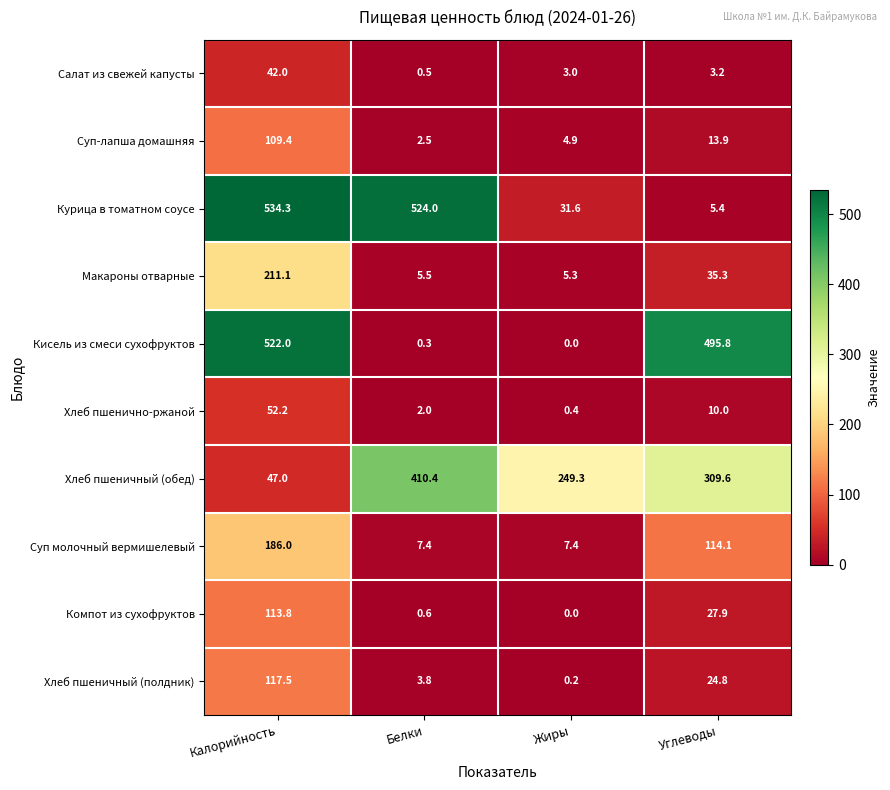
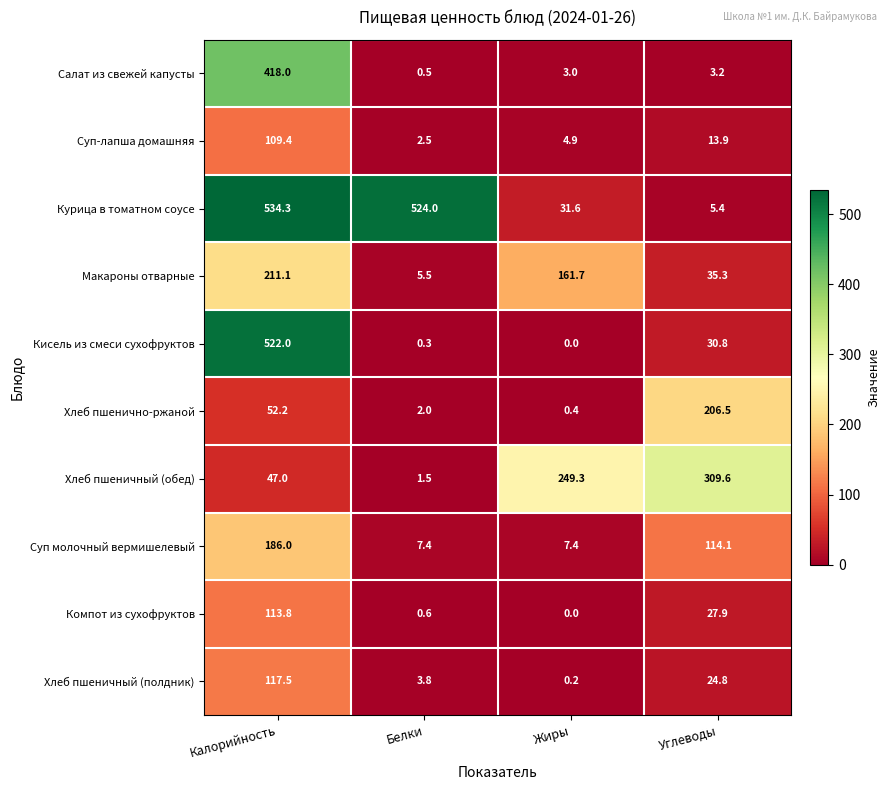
Салат из свежей капусты, Калорийность: 42.0 -> 418.0
Макароны отварные, Жиры: 5.3 -> 161.7
Кисель из смеси сухофруктов, Углеводы: 495.8 -> 30.8
Хлеб пшенично-ржаной, Углеводы: 10.0 -> 206.5
Хлеб пшеничный (обед), Белки: 410.4 -> 1.5
